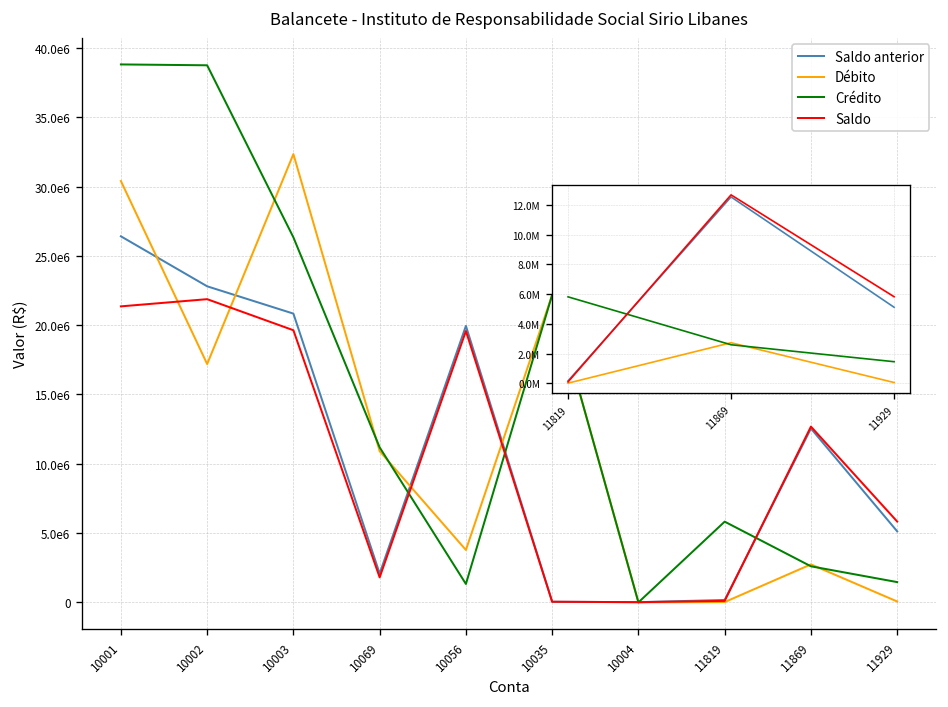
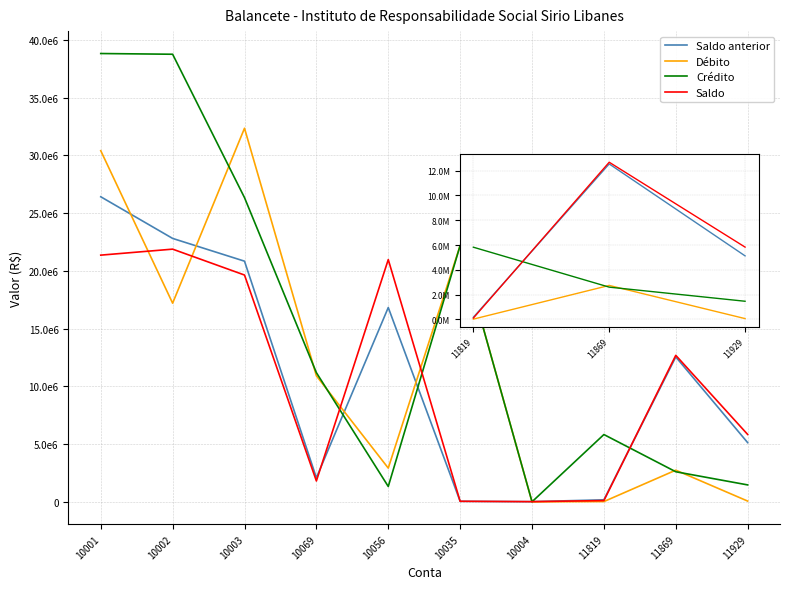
Saldo anterior, 10056: 19900000 -> 16800000
Débito, 10056: 3800000 -> 2900000
Saldo, 10056: 19600000 -> 21000000
